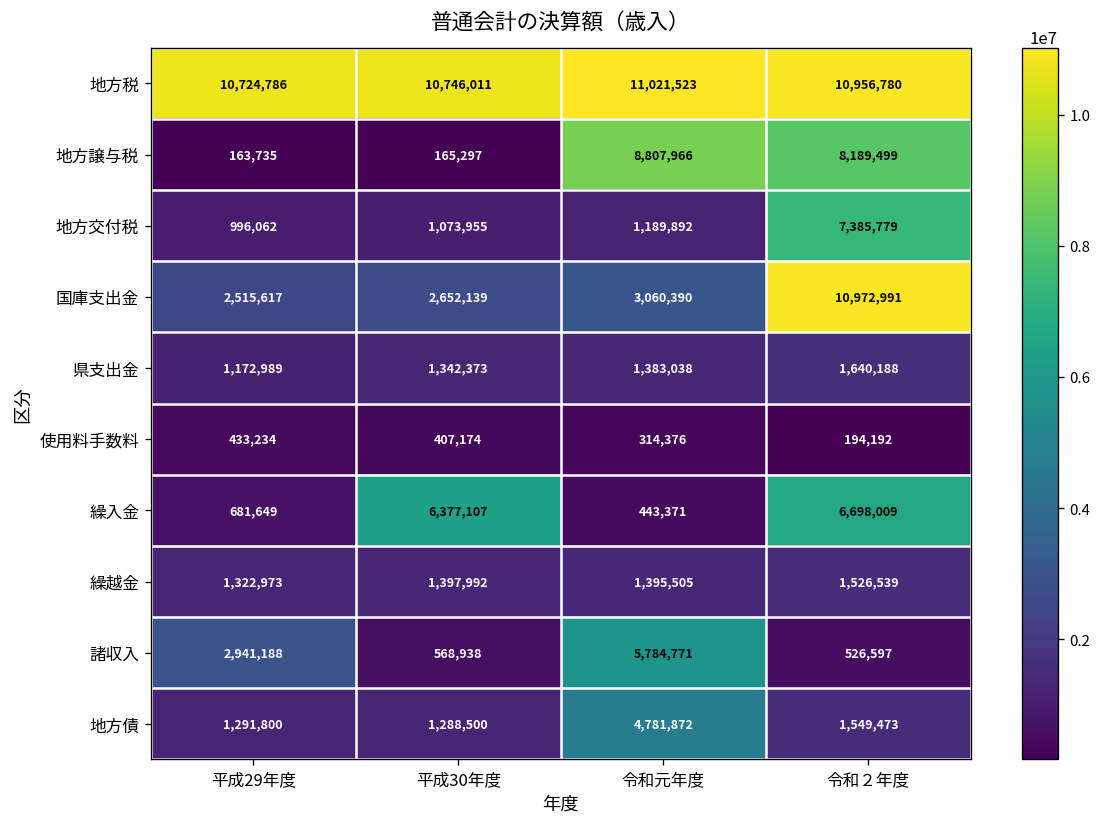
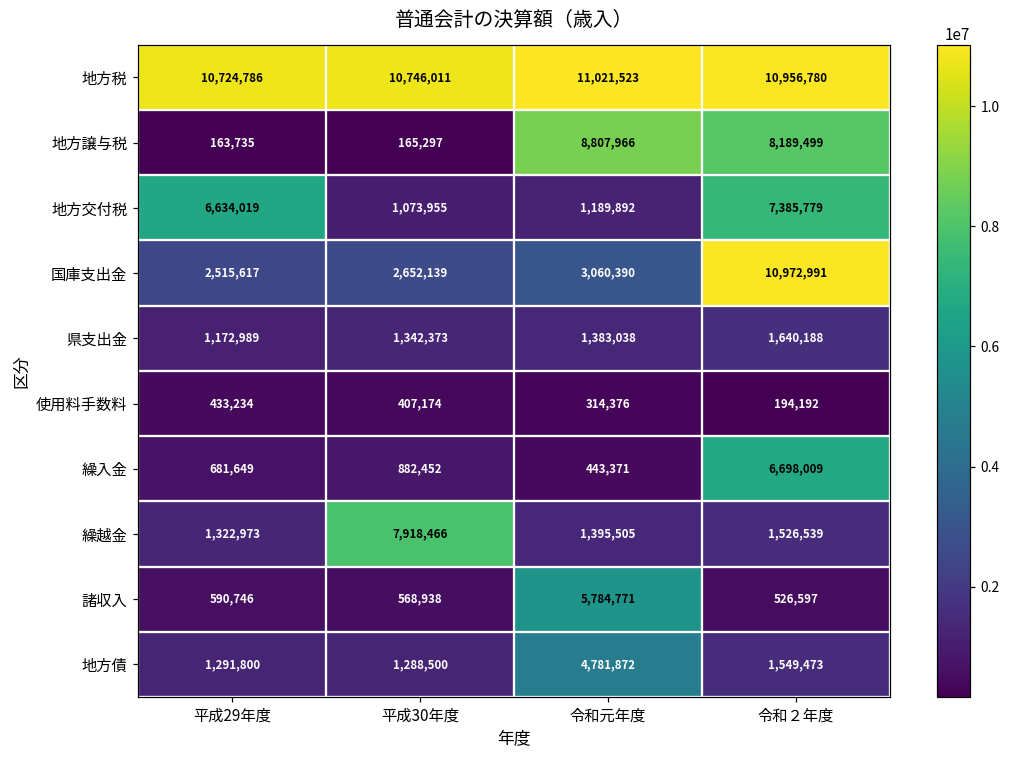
地方交付税, 平成29年度: 996,062 -> 6,634,019
繰入金, 平成30年度: 6,377,107 -> 882,452
繰越金, 平成30年度: 1,397,992 -> 7,918,466
諸収入, 平成29年度: 2,941,188 -> 590,746
